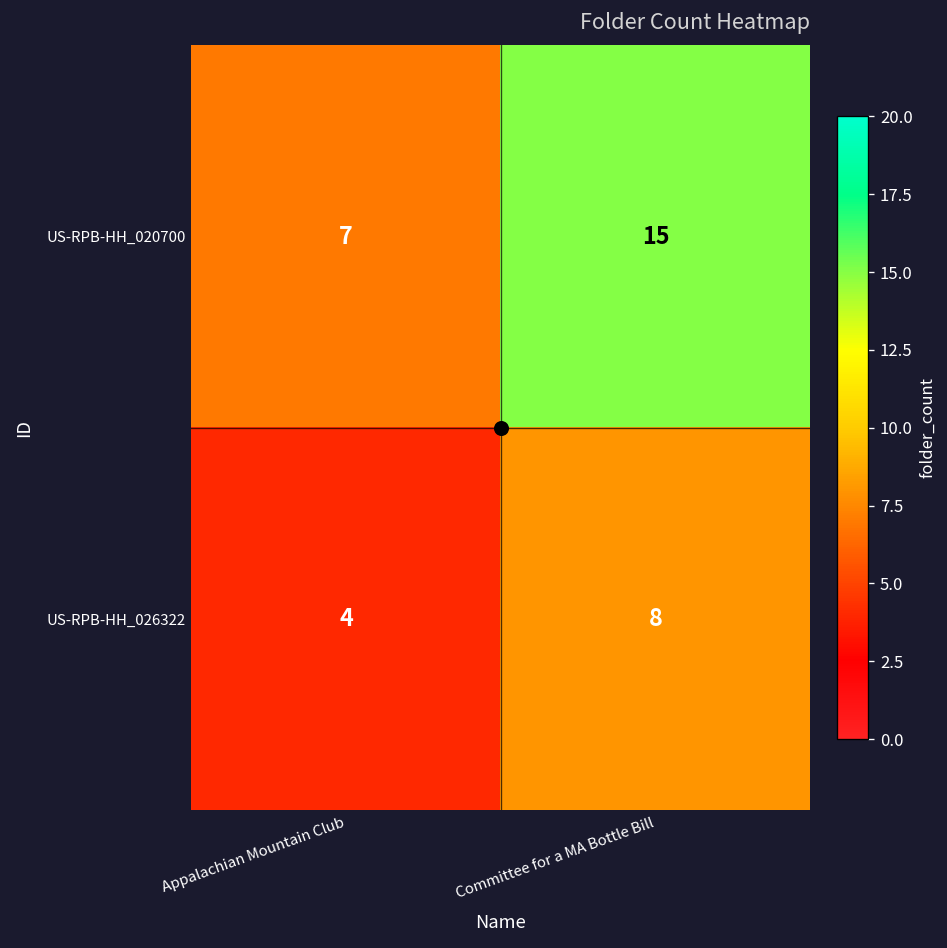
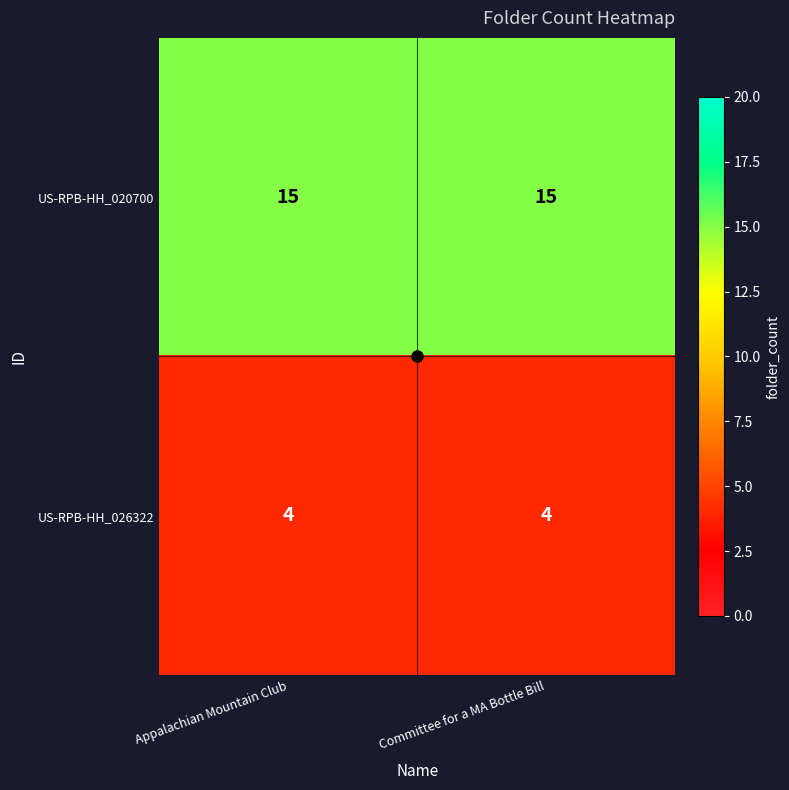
US-RPB-HH_020700, Appalachian Mountain Club: 7 -> 15
US-RPB-HH_026322, Committee for a MA Bottle Bill: 8 -> 4
